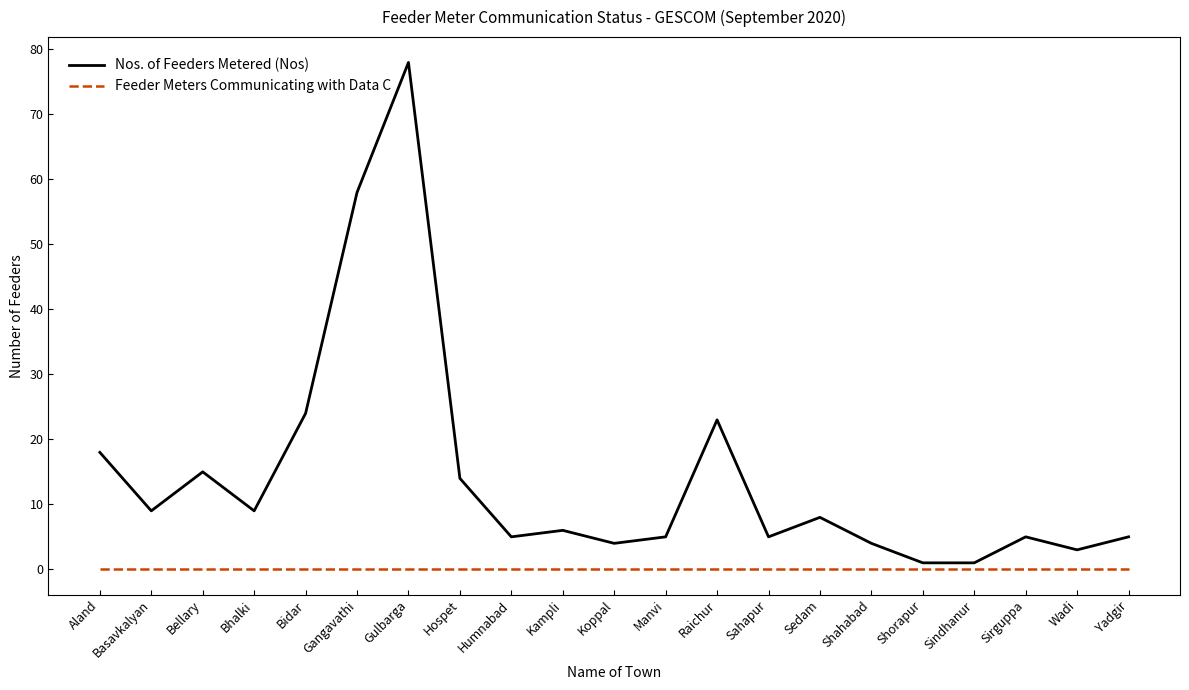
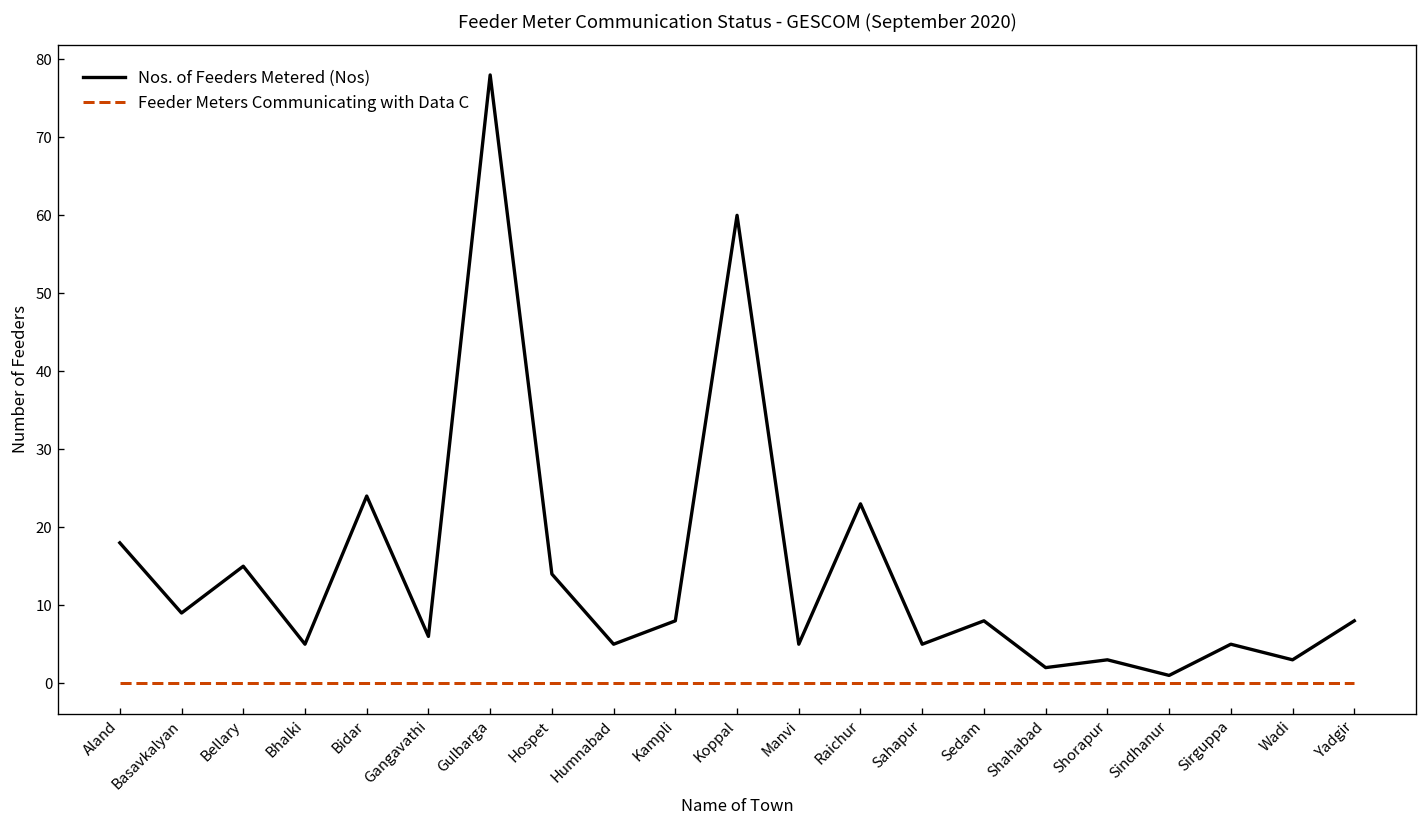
Nos. of Feeders Metered (Nos), Bhalki: 9 -> 5
Nos. of Feeders Metered (Nos), Gangavathi: 58 -> 6
Nos. of Feeders Metered (Nos), Kampli: 6 -> 8
Nos. of Feeders Metered (Nos), Koppal: 4 -> 60
Nos. of Feeders Metered (Nos), Shahabad: 4 -> 2
Nos. of Feeders Metered (Nos), Shorapur: 1 -> 3
Nos. of Feeders Metered (Nos), Yadgir: 5 -> 8
